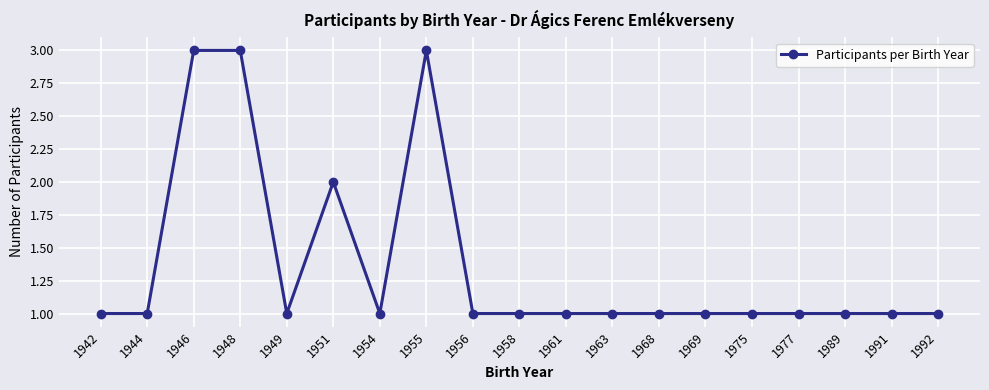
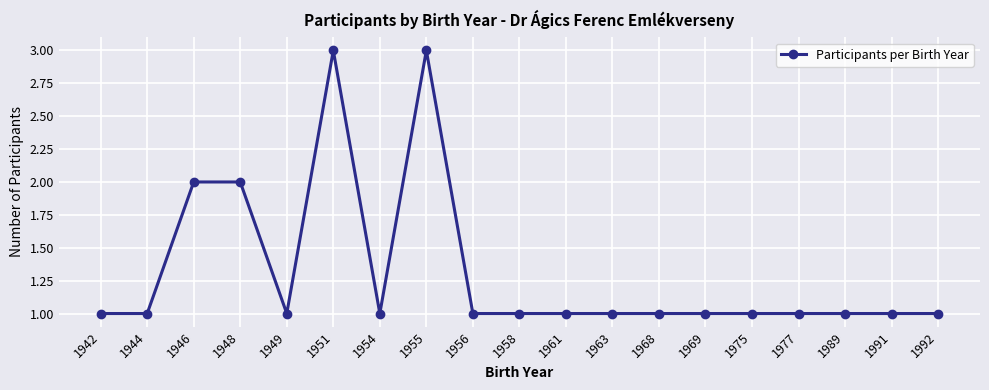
1946: 3 -> 2
1948: 3 -> 2
1951: 2 -> 3
